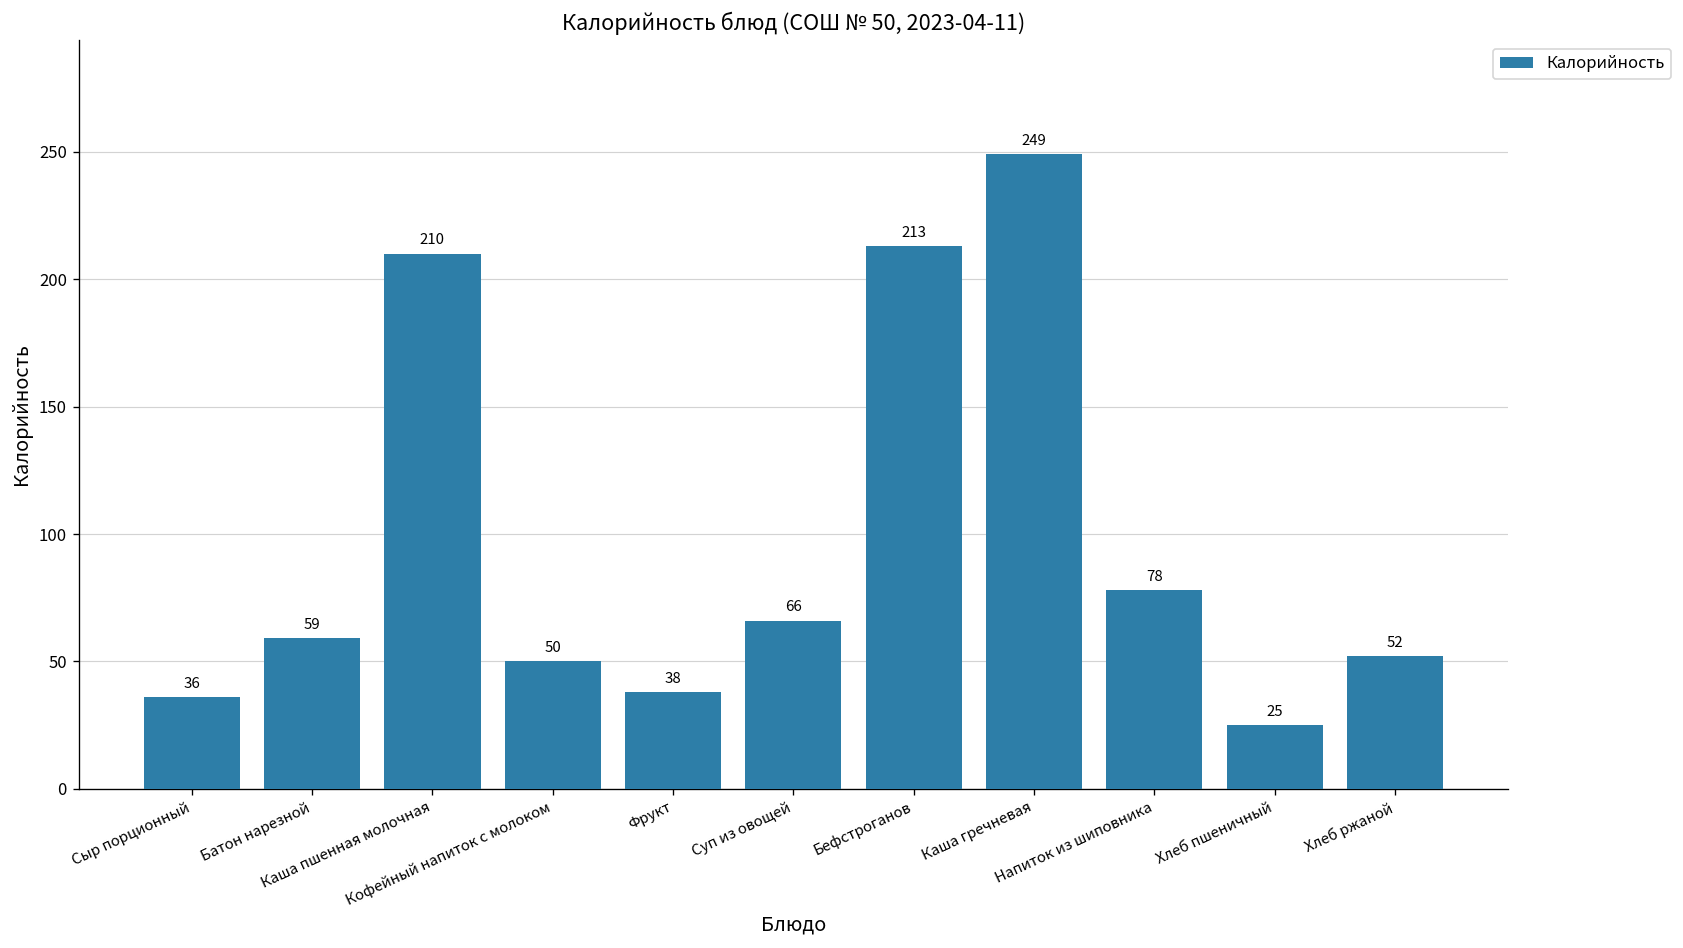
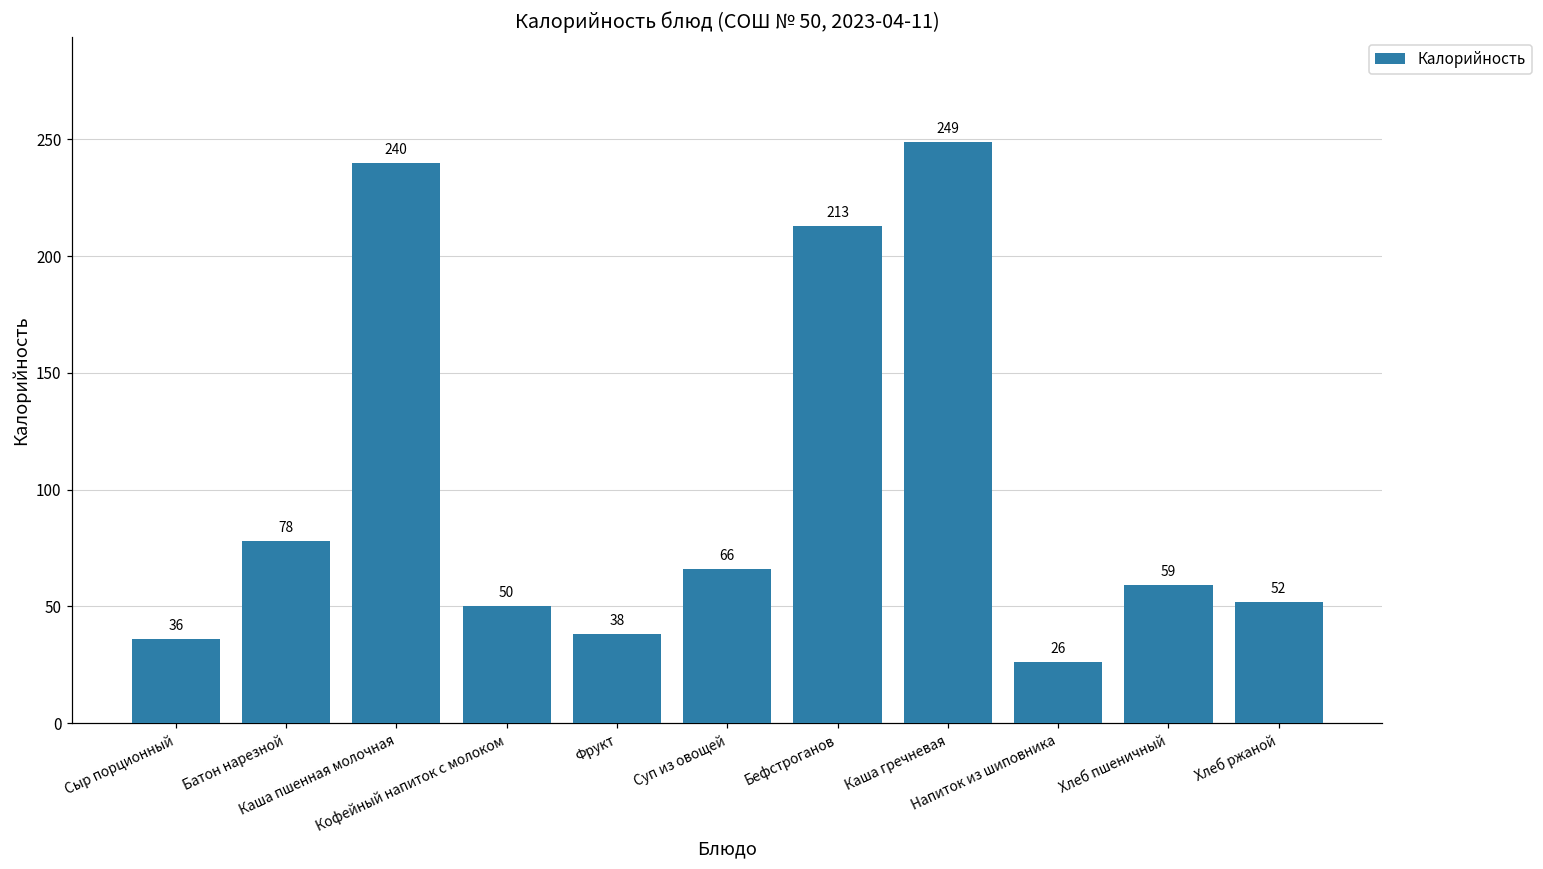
Батон нарезной: 59 -> 78
Каша пшенная молочная: 210 -> 240
Напиток из шиповника: 78 -> 26
Хлеб пшеничный: 25 -> 59
